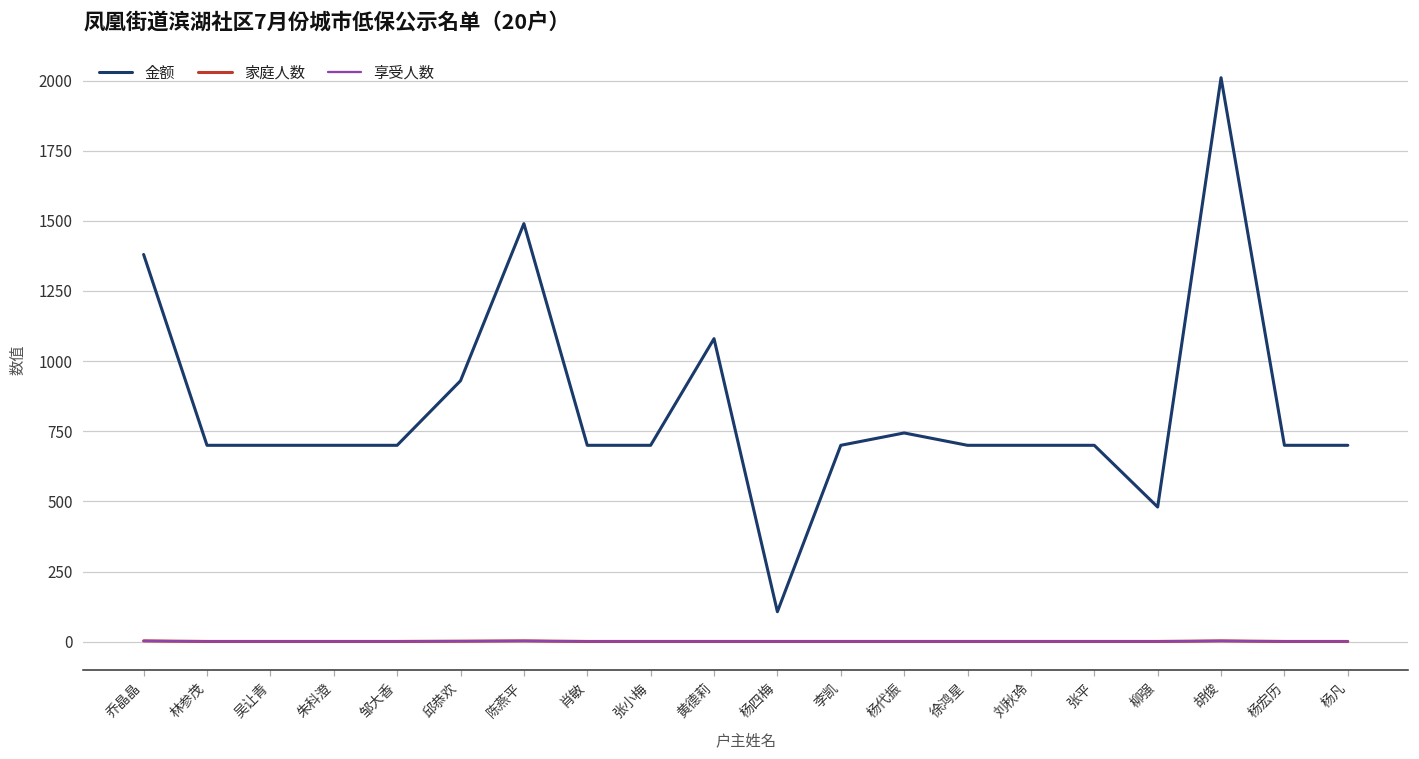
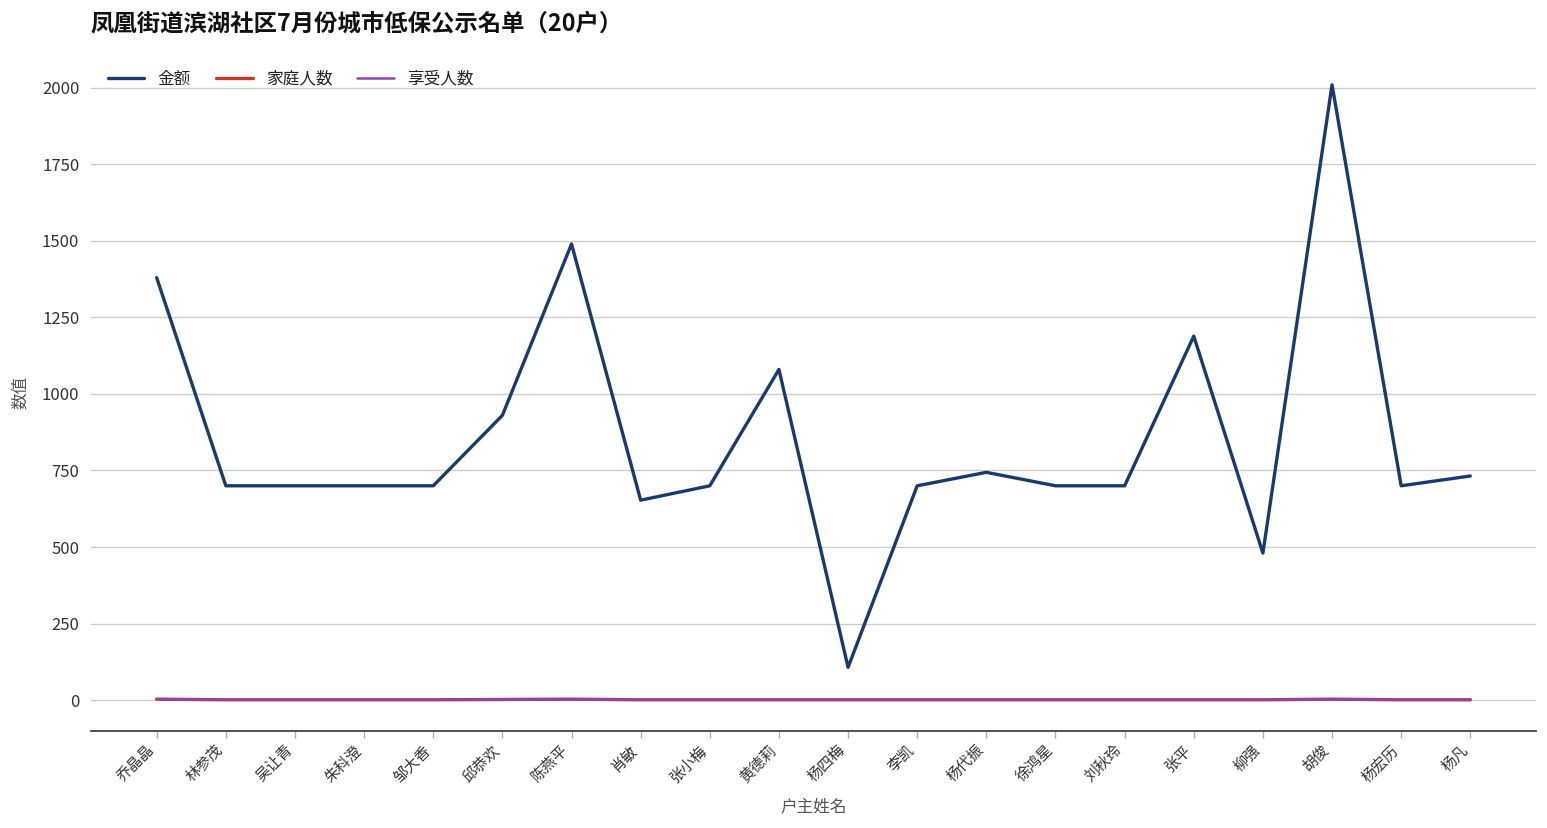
金额, 肖敏: 700 -> 650
金额, 张平: 700 -> 1190
金额, 杨凡: 700 -> 730
